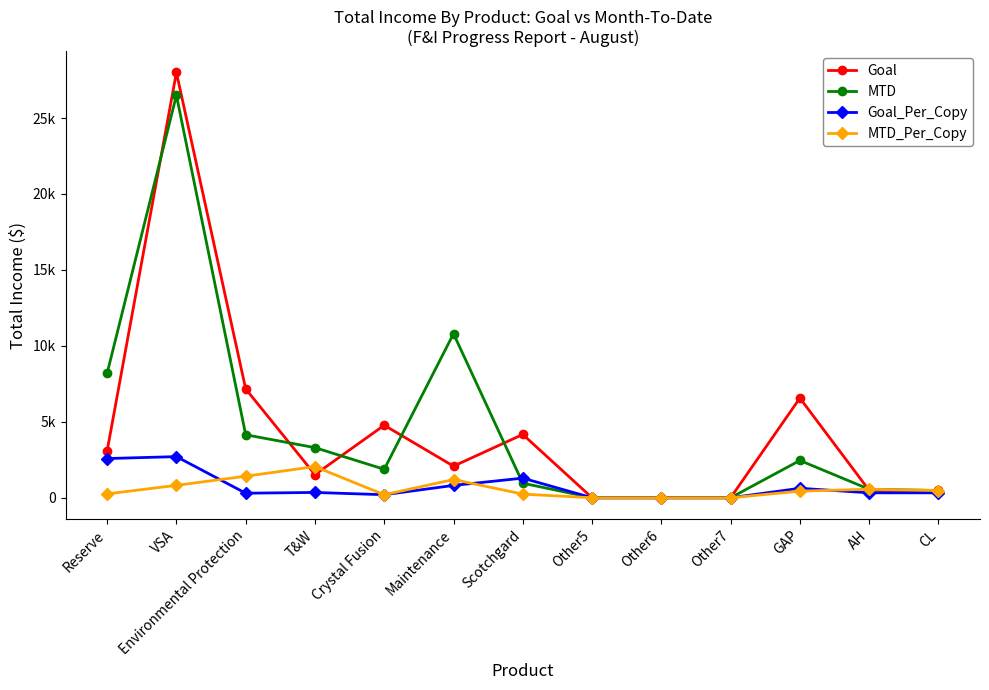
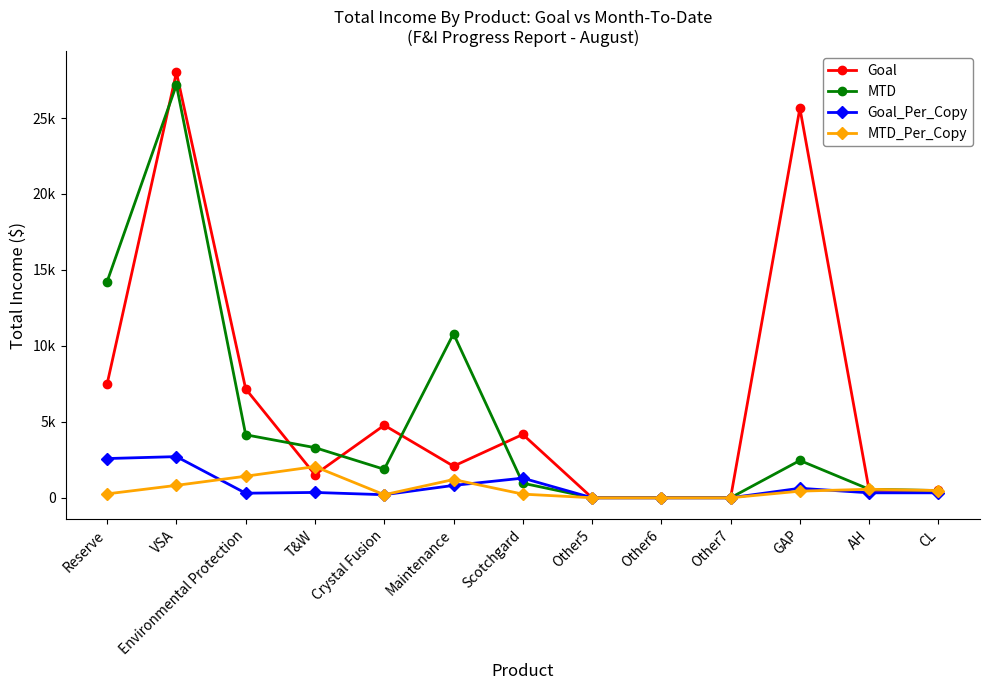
Goal, Reserve: 3100 -> 7500
MTD, Reserve: 8200 -> 14200
MTD, VSA: 26500 -> 27200
Goal, GAP: 6600 -> 25600
